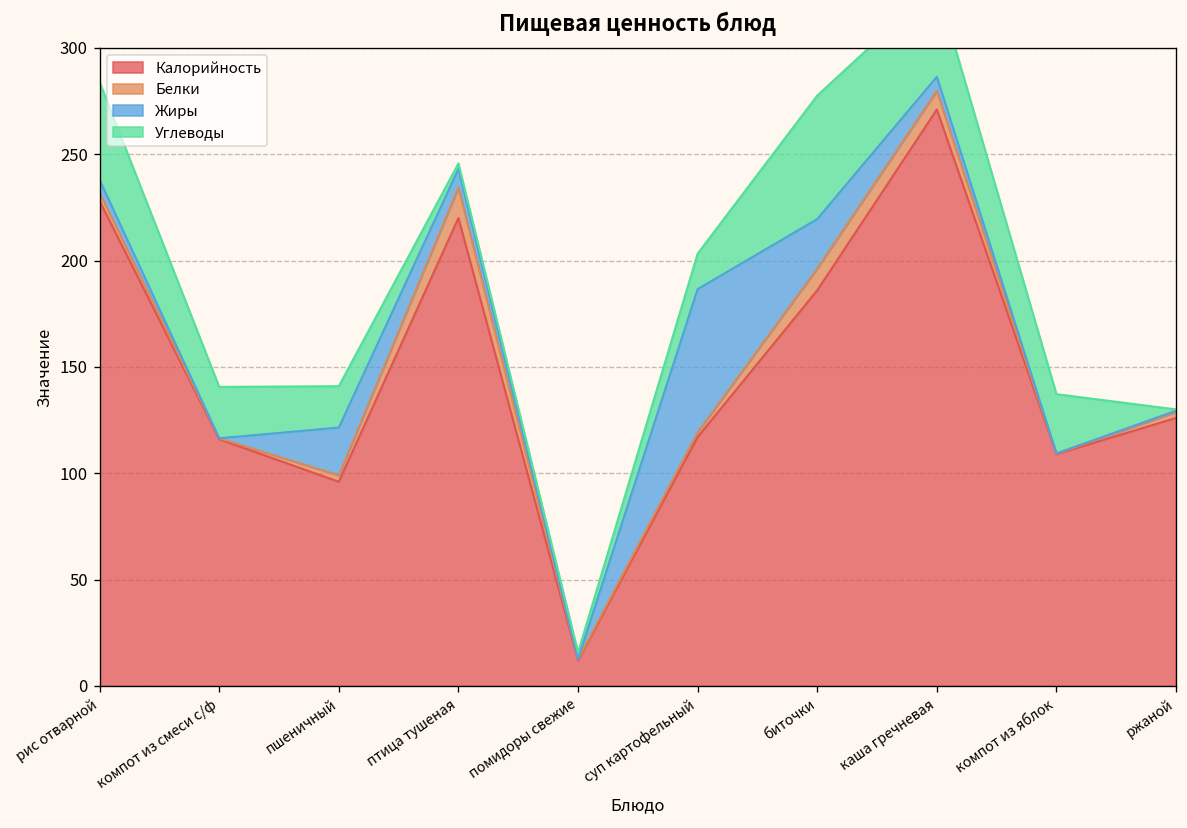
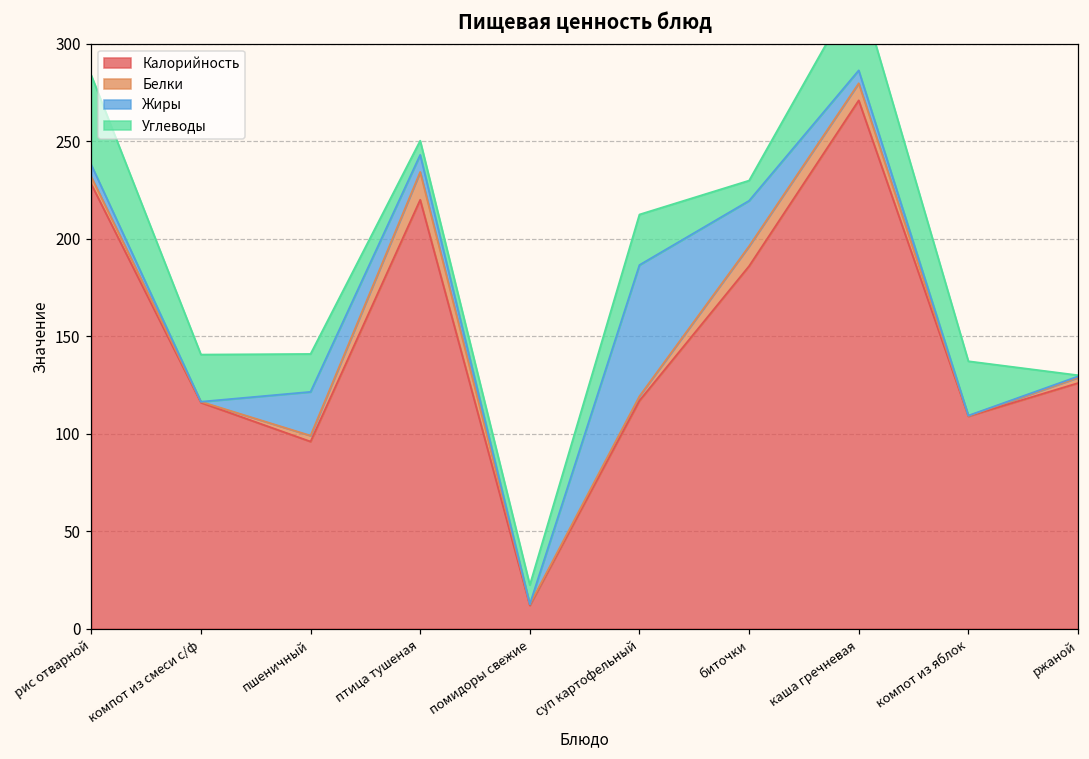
Углеводы, птица тушеная: 3 -> 7
Углеводы, помидоры свежие: 3 -> 10
Углеводы, суп картофельный: 17 -> 26
Углеводы, биточки: 58 -> 10
